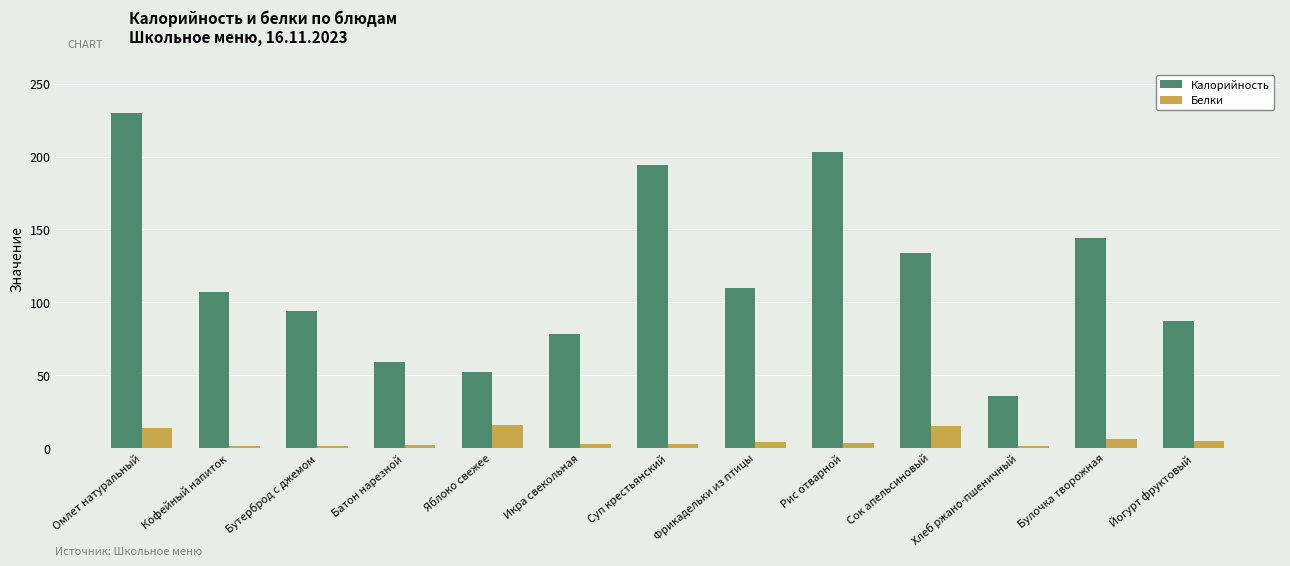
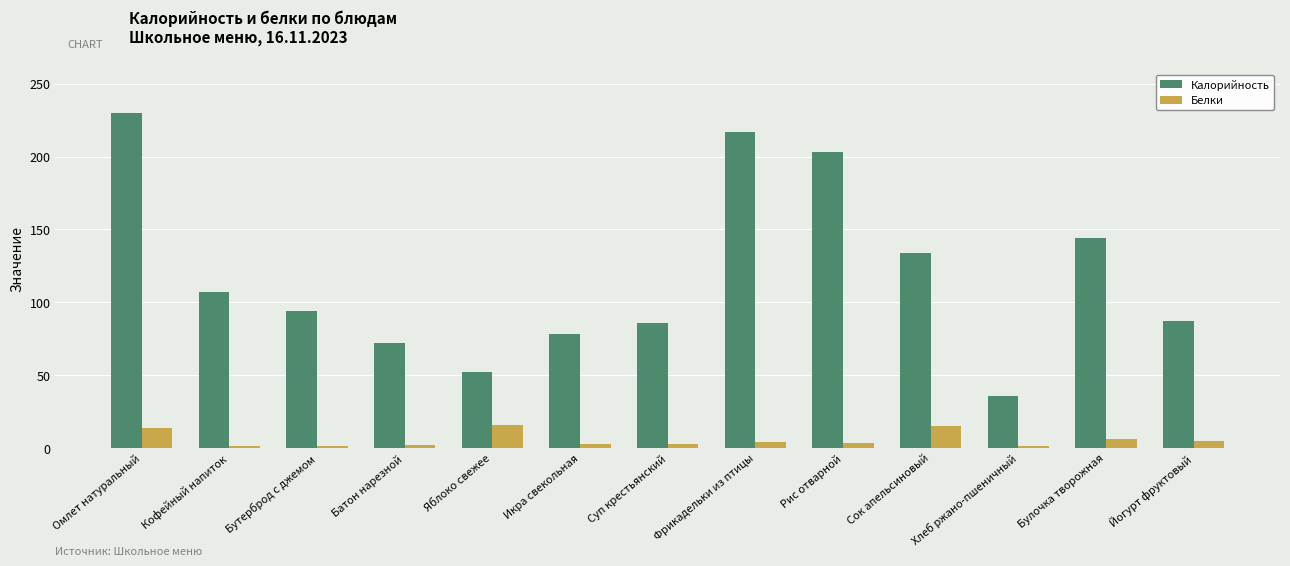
Калорийность, Батон нарезной: 59 -> 72
Калорийность, Суп крестьянский: 194 -> 86
Калорийность, Фрикадельки из птицы: 110 -> 217
